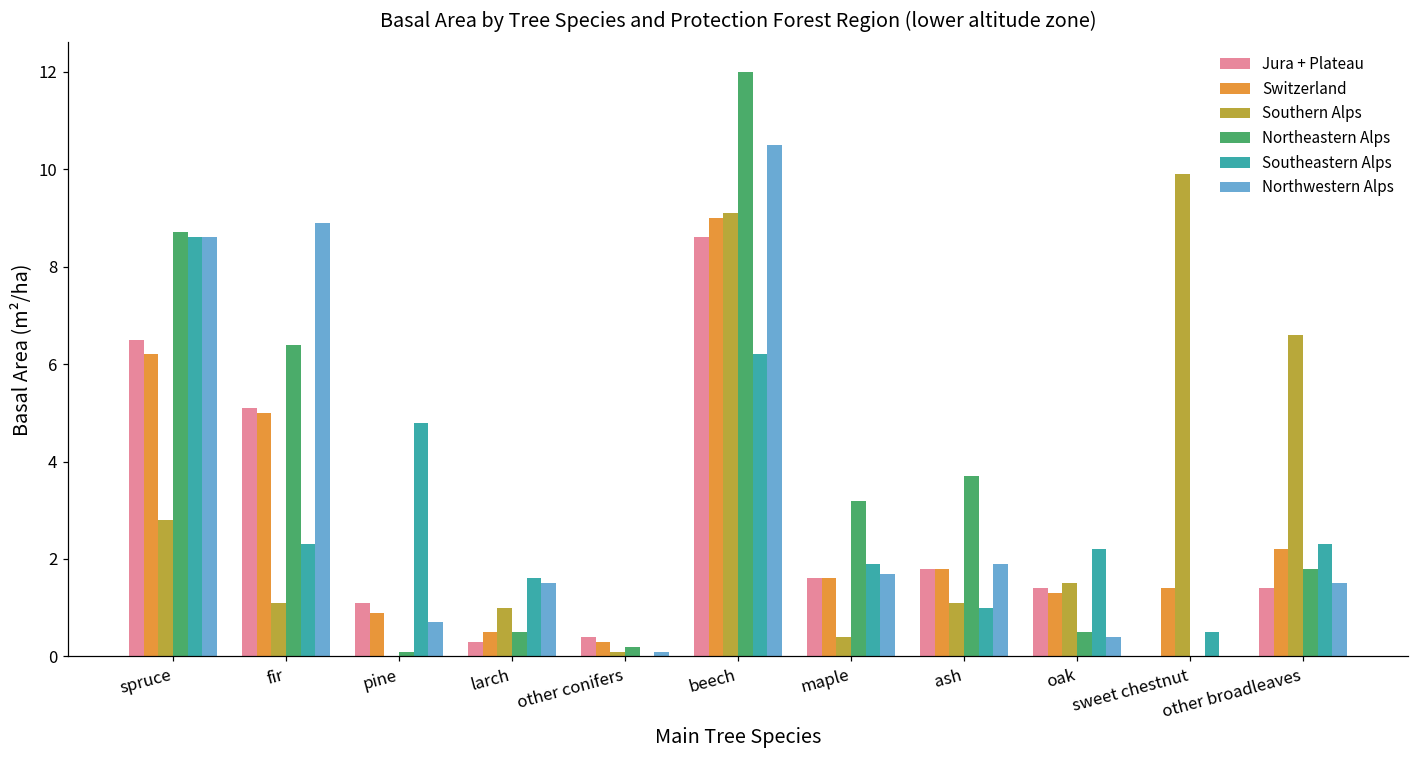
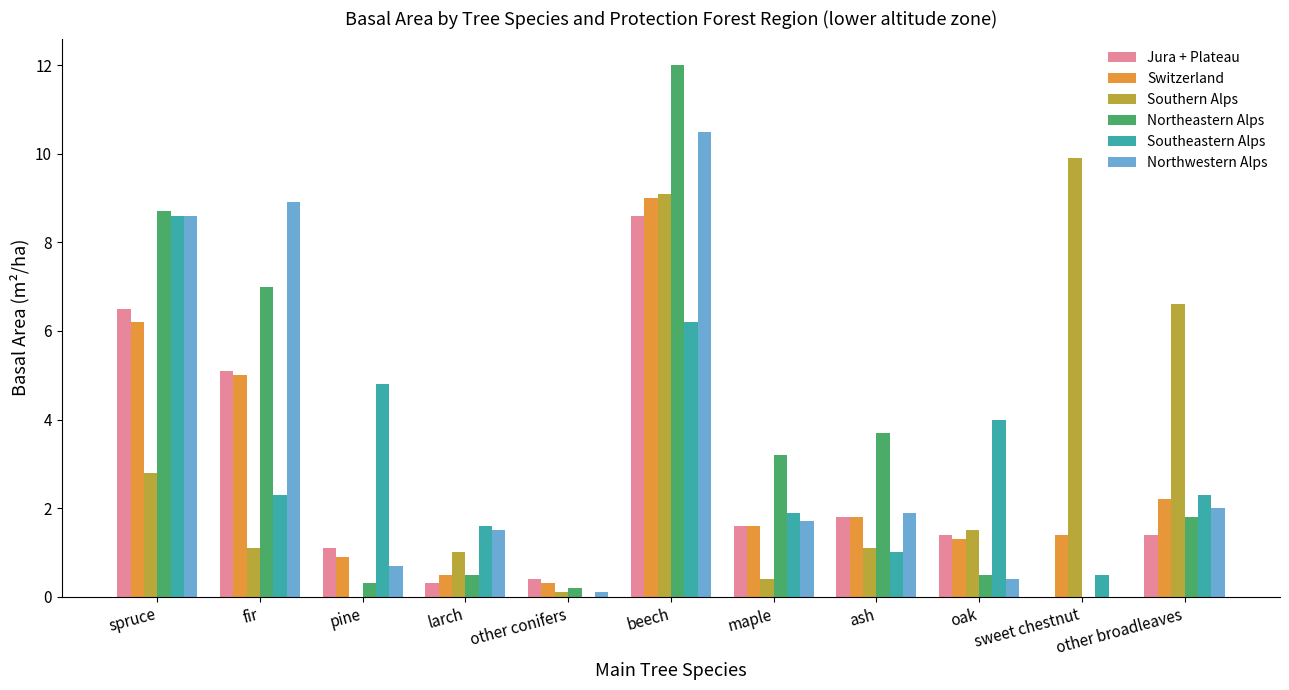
Northeastern Alps, fir: 6.4 -> 7.0
Northeastern Alps, pine: 0.1 -> 0.3
Southeastern Alps, oak: 2.2 -> 4.0
Northwestern Alps, other broadleaves: 1.5 -> 2.0
